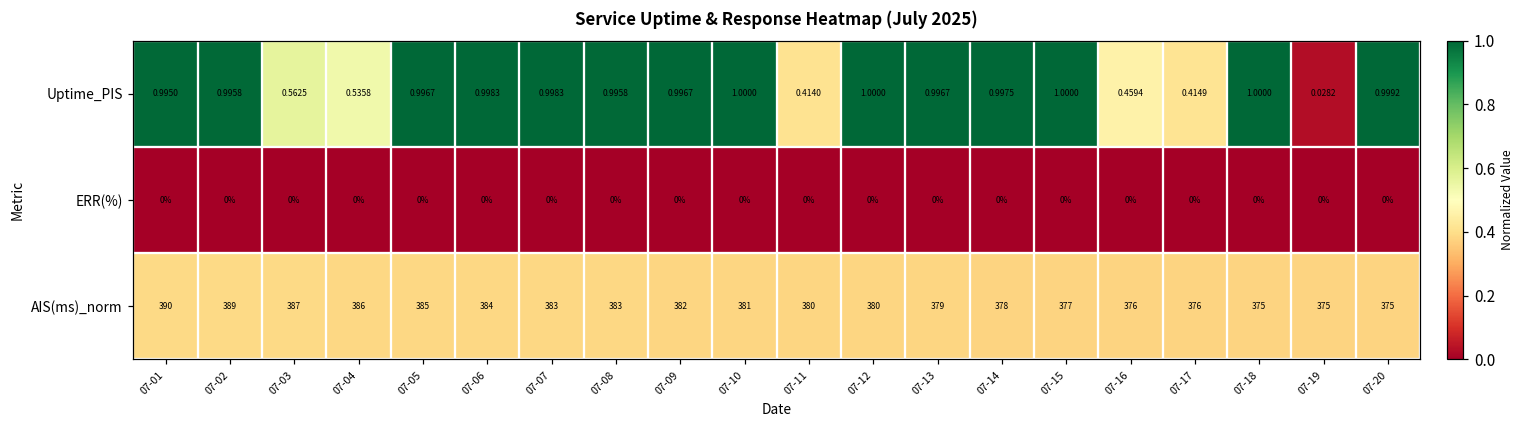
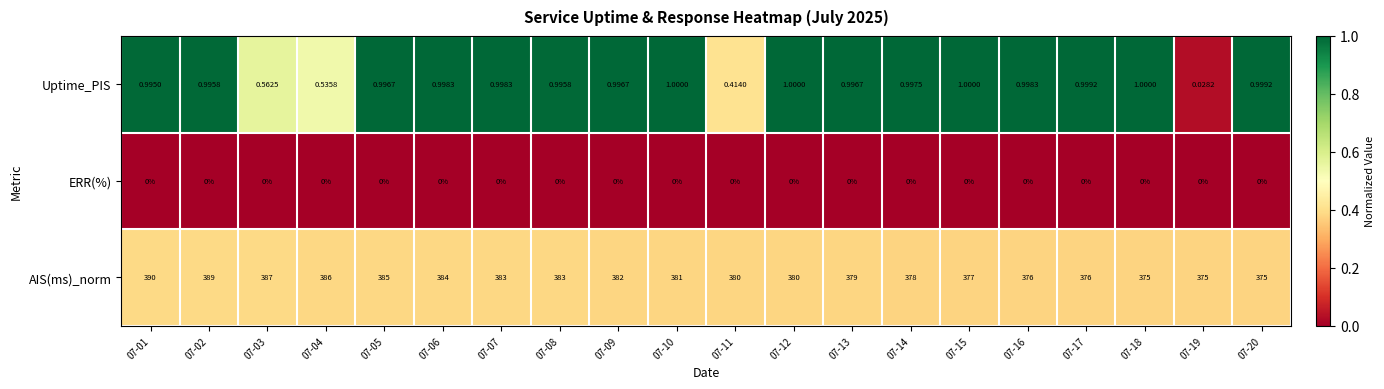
Uptime_PIS, 07-16: 0.4594 -> 0.9983
Uptime_PIS, 07-17: 0.4149 -> 0.9992
